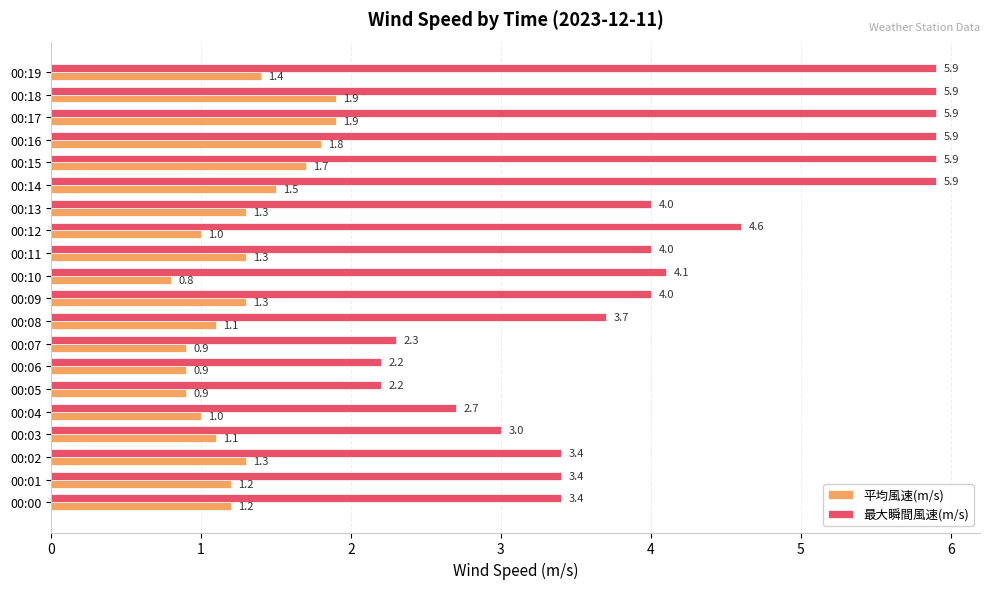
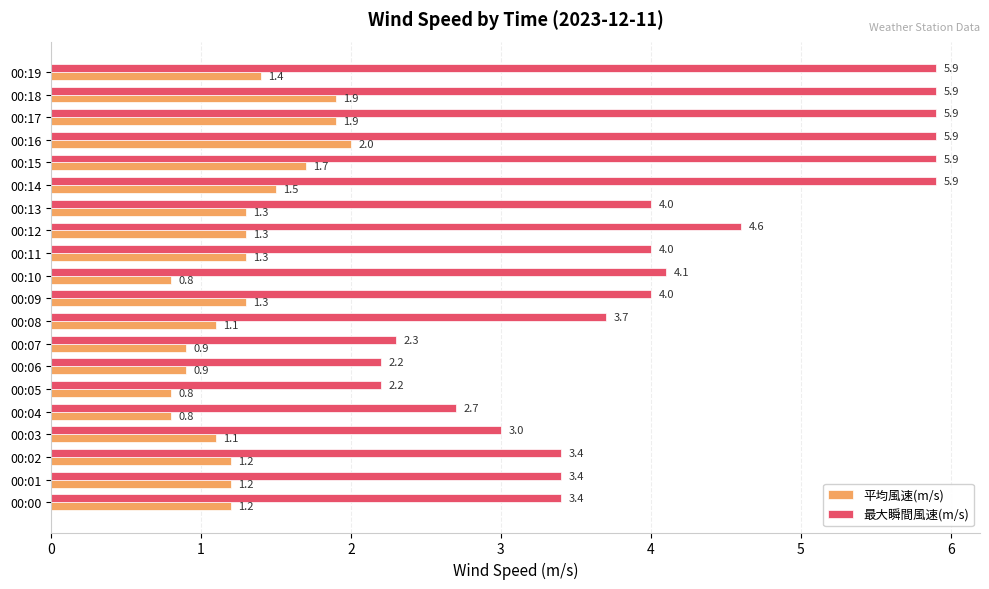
平均風速(m/s), 00:16: 1.8 -> 2.0
平均風速(m/s), 00:12: 1.0 -> 1.3
平均風速(m/s), 00:05: 0.9 -> 0.8
平均風速(m/s), 00:04: 1.0 -> 0.8
平均風速(m/s), 00:02: 1.3 -> 1.2
